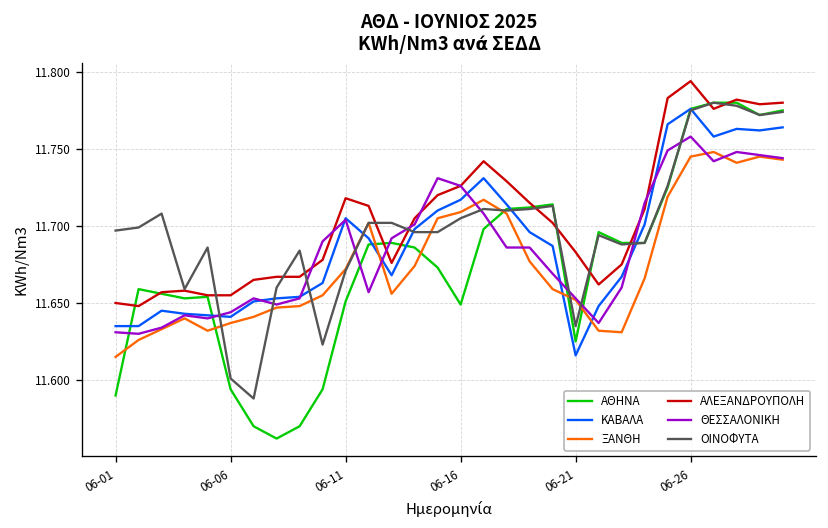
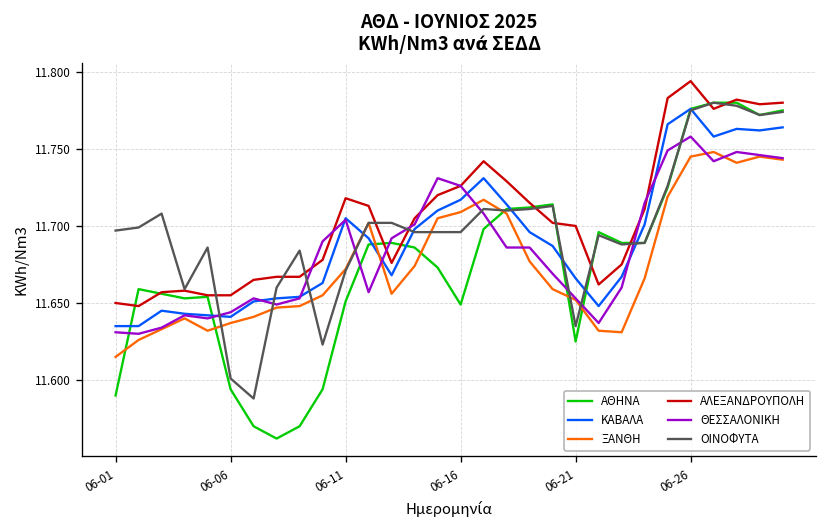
ΟΙΝΟΦΥΤΑ, 06-16: 11.705 -> 11.696
ΚΑΒΑΛΑ, 06-21: 11.616 -> 11.666
ΑΛΕΞΑΝΔΡΟΥΠΟΛΗ, 06-21: 11.683 -> 11.700
